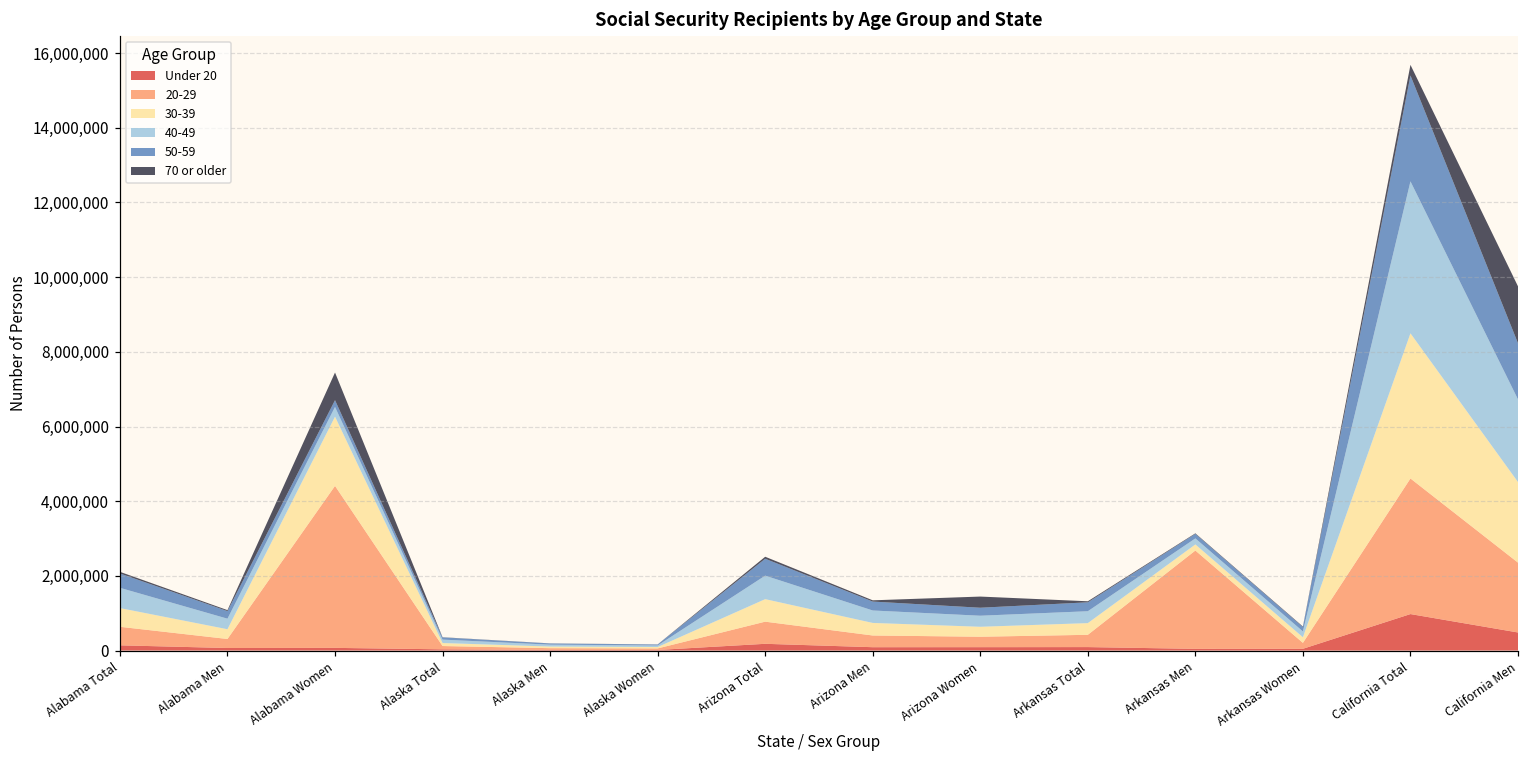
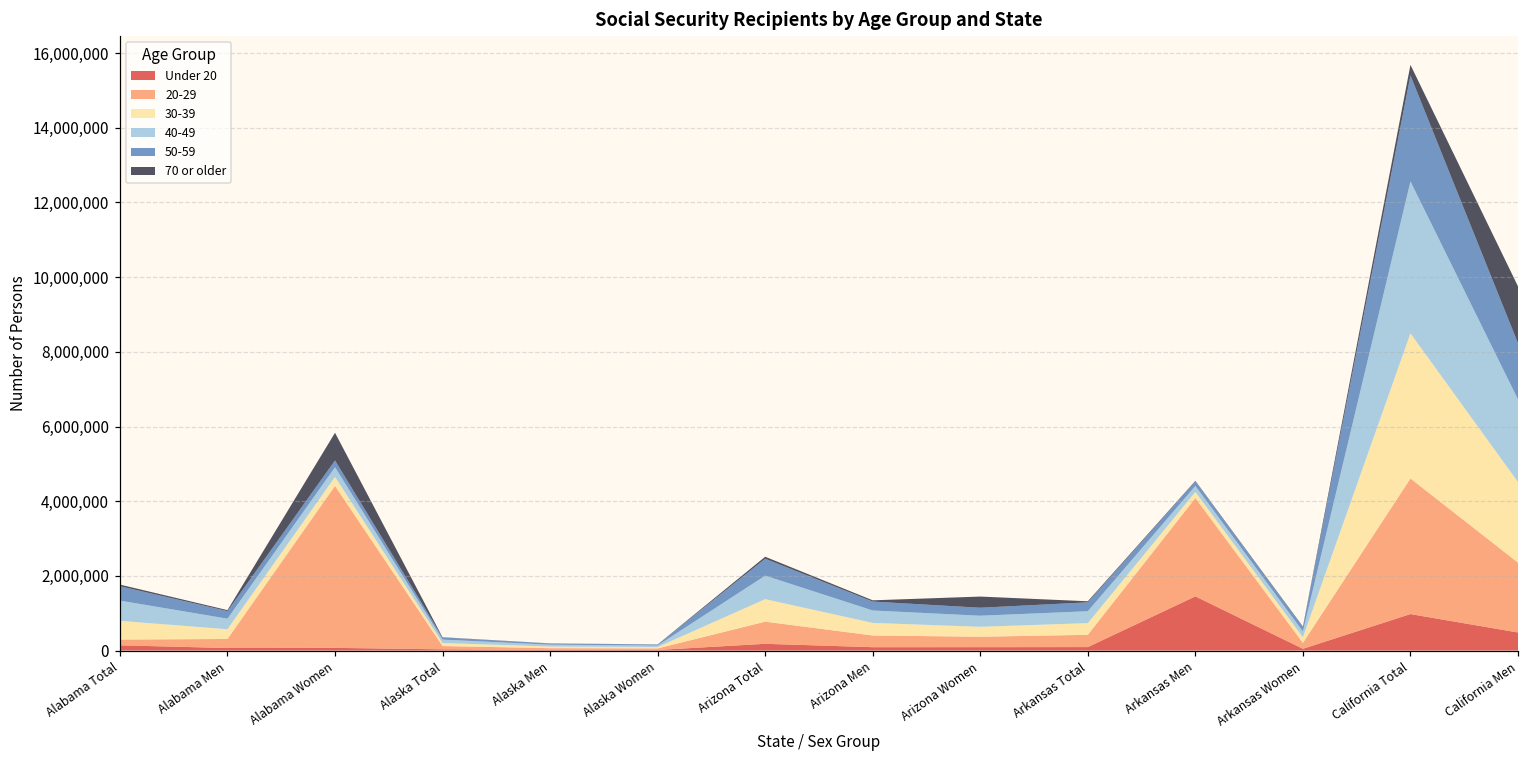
20-29, Alabama Total: 500,000 -> 200,000
30-39, Alabama Women: 1,900,000 -> 200,000
Under 20, Arkansas Men: 0 -> 1,500,000
